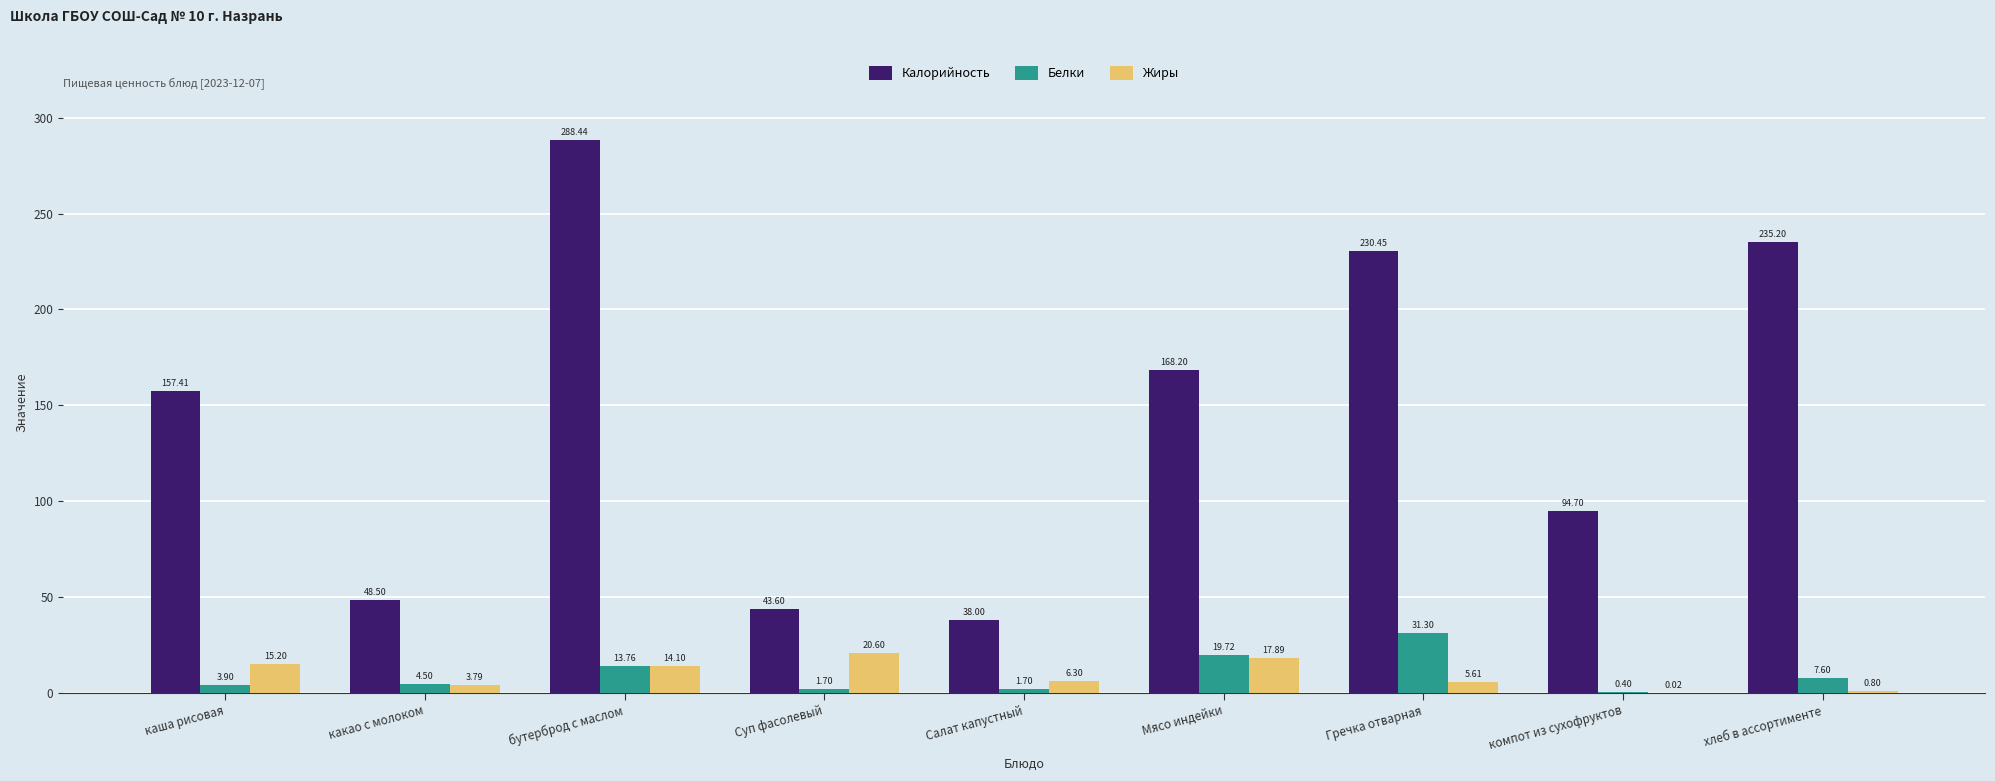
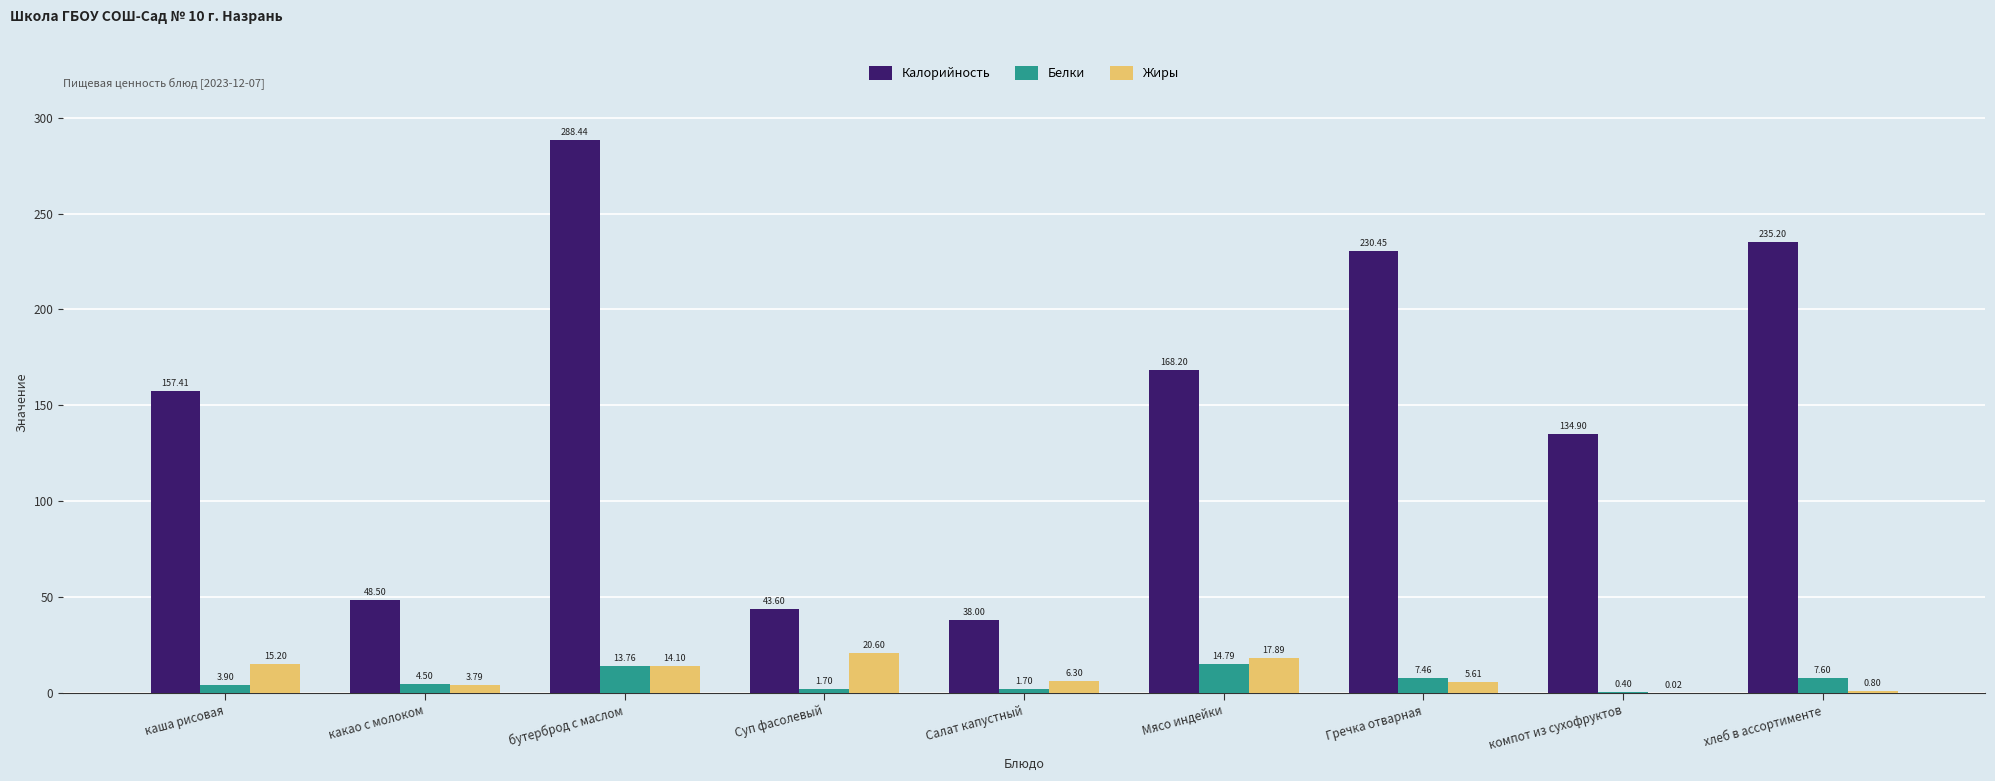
Белки, Мясо индейки: 19.72 -> 14.79
Белки, Гречка отварная: 31.30 -> 7.46
Калорийность, компот из сухофруктов: 94.70 -> 134.90
